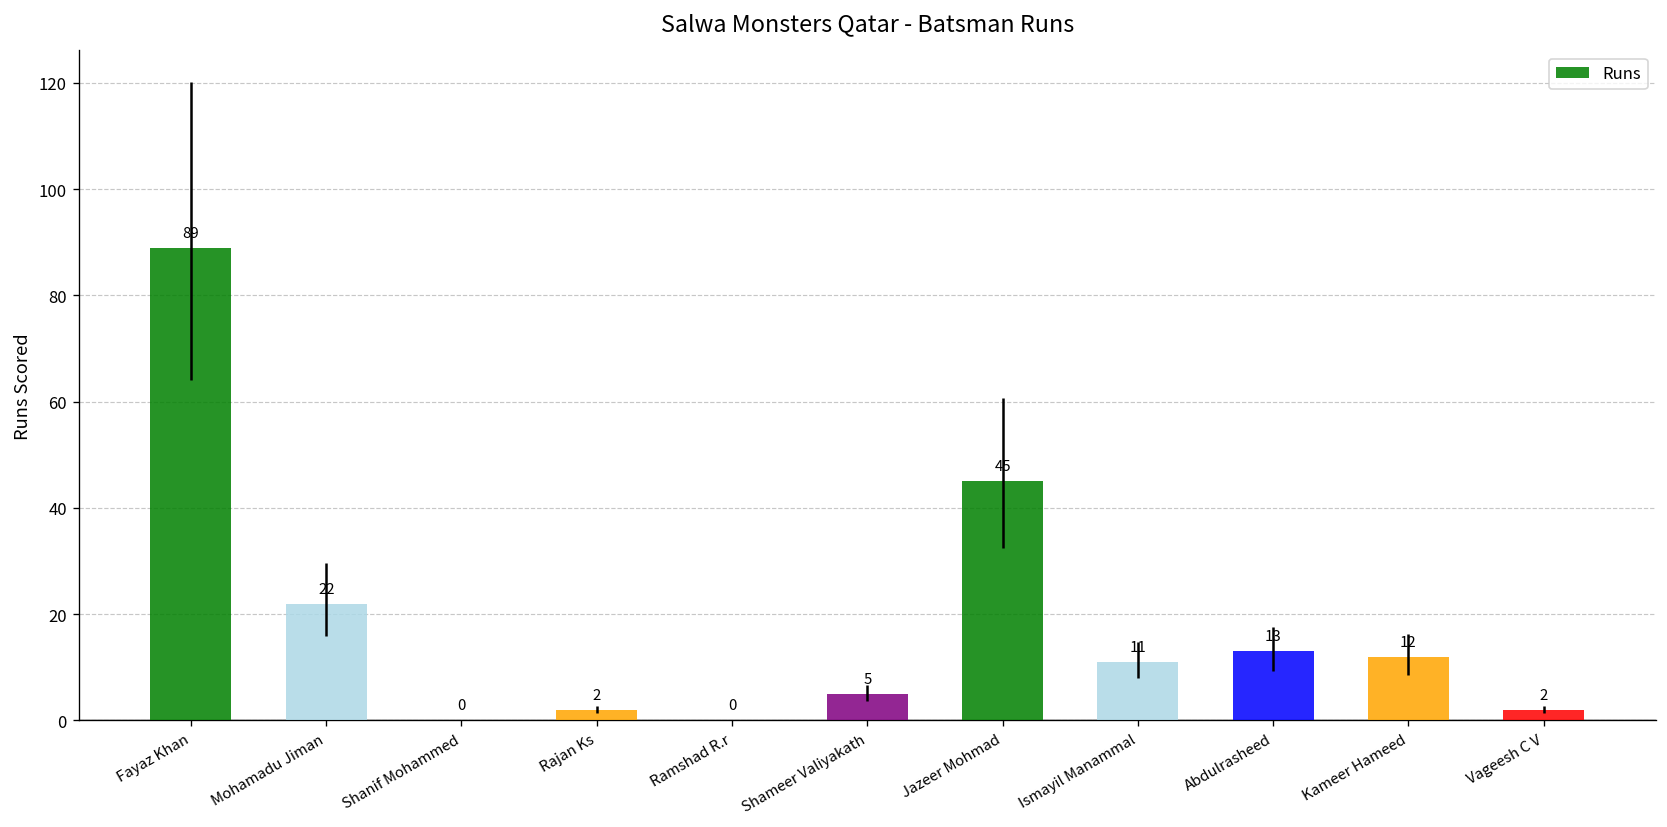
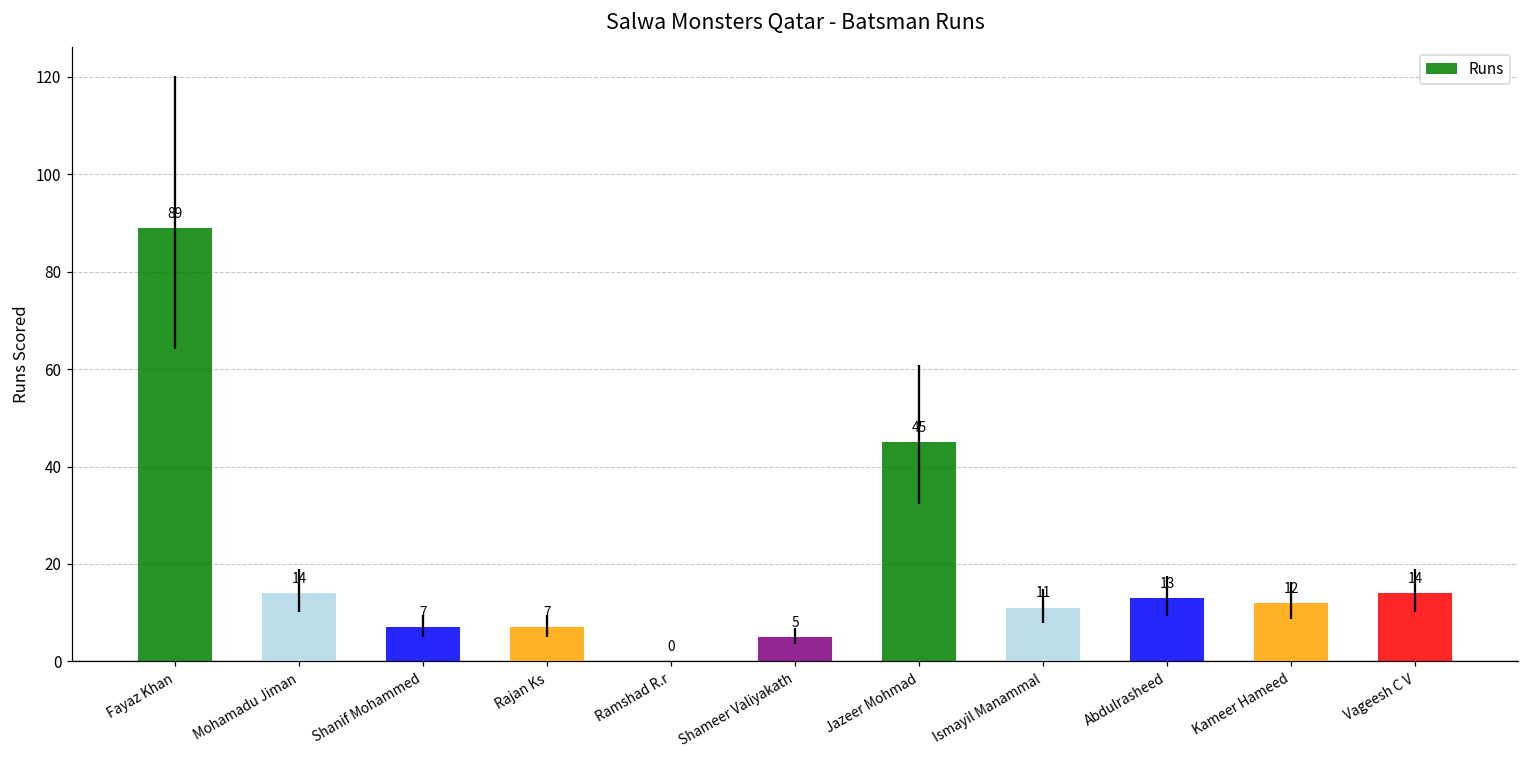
Mohamadu Jiman: 22 -> 14
Shanif Mohammed: 0 -> 7
Rajan Ks: 2 -> 7
Vageesh C V: 2 -> 14
